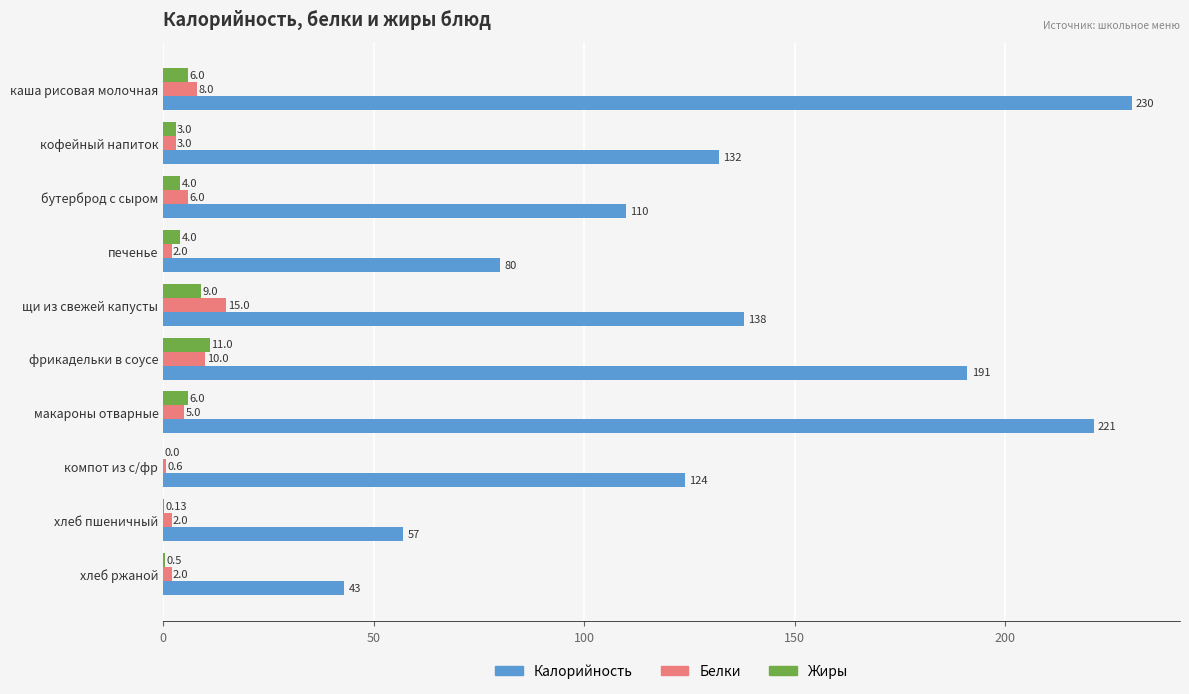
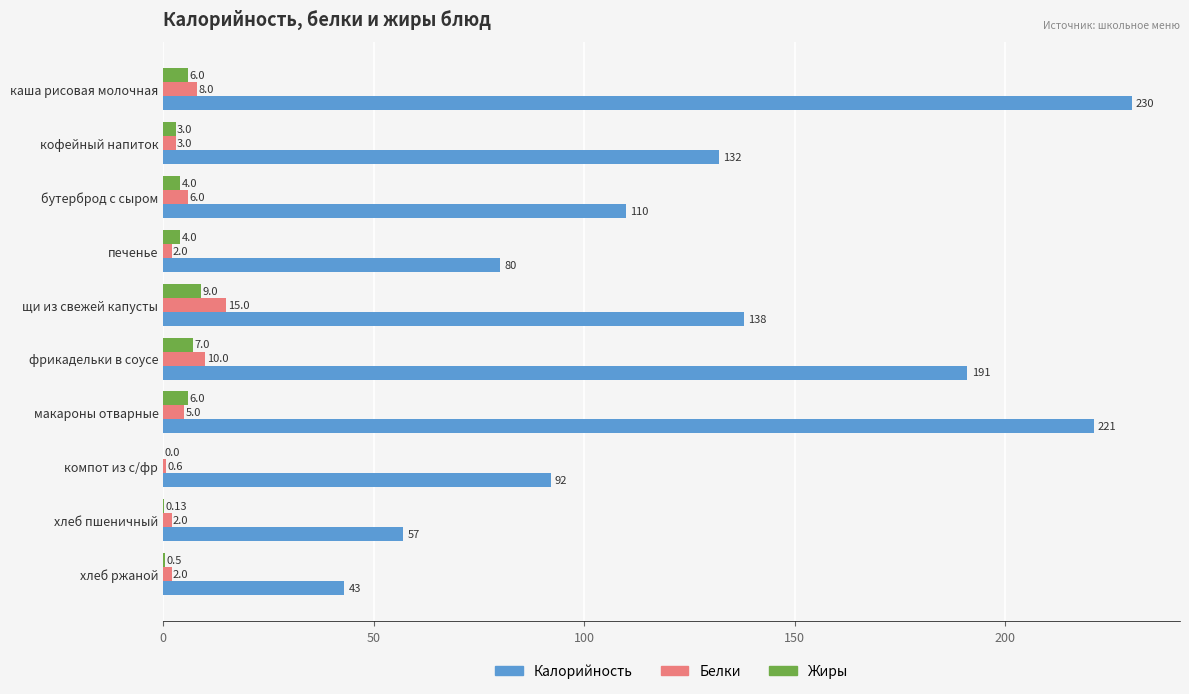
Жиры, фрикадельки в соусе: 11.0 -> 7.0
Калорийность, компот из с/фр: 124 -> 92
